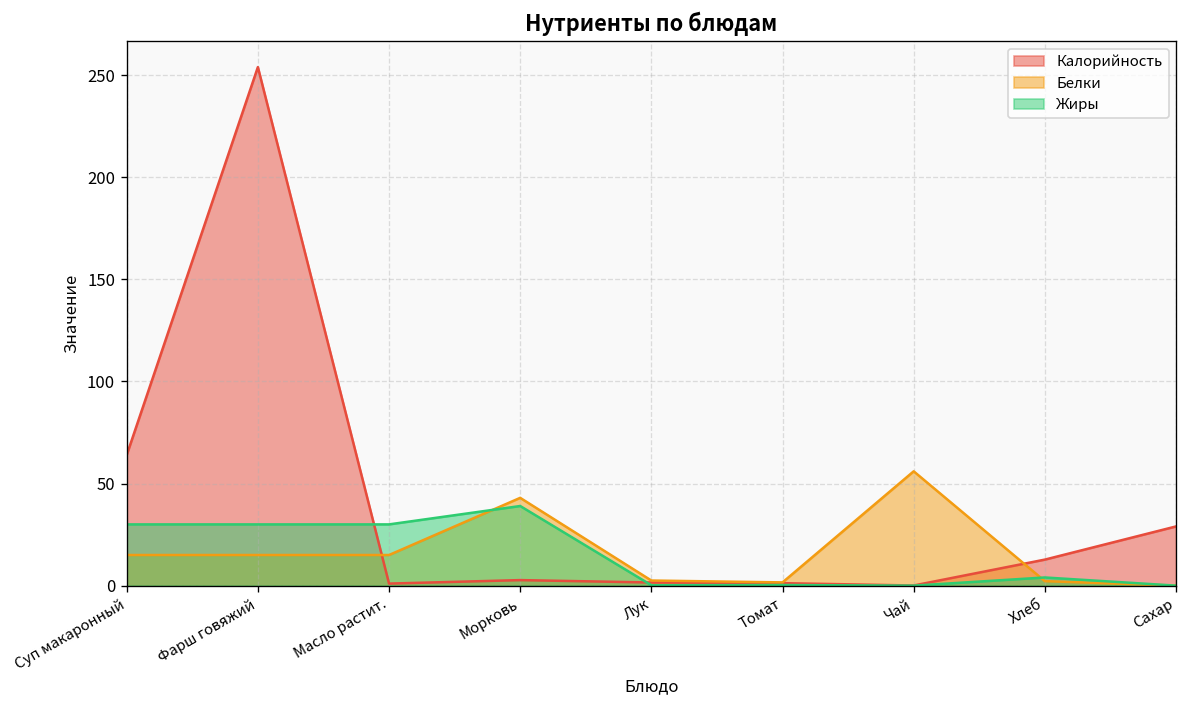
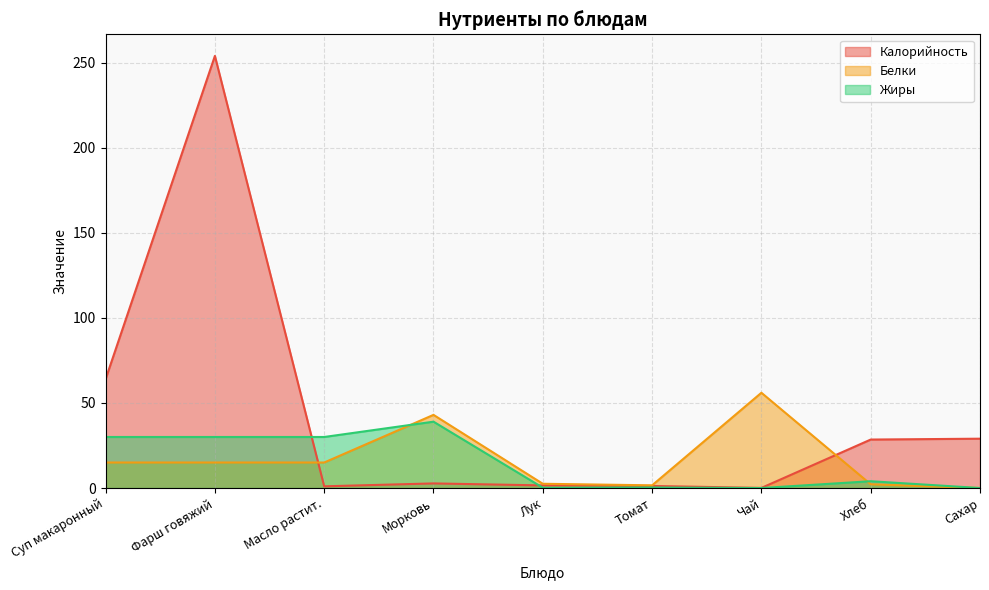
Калорийность, Хлеб: 13 -> 28
